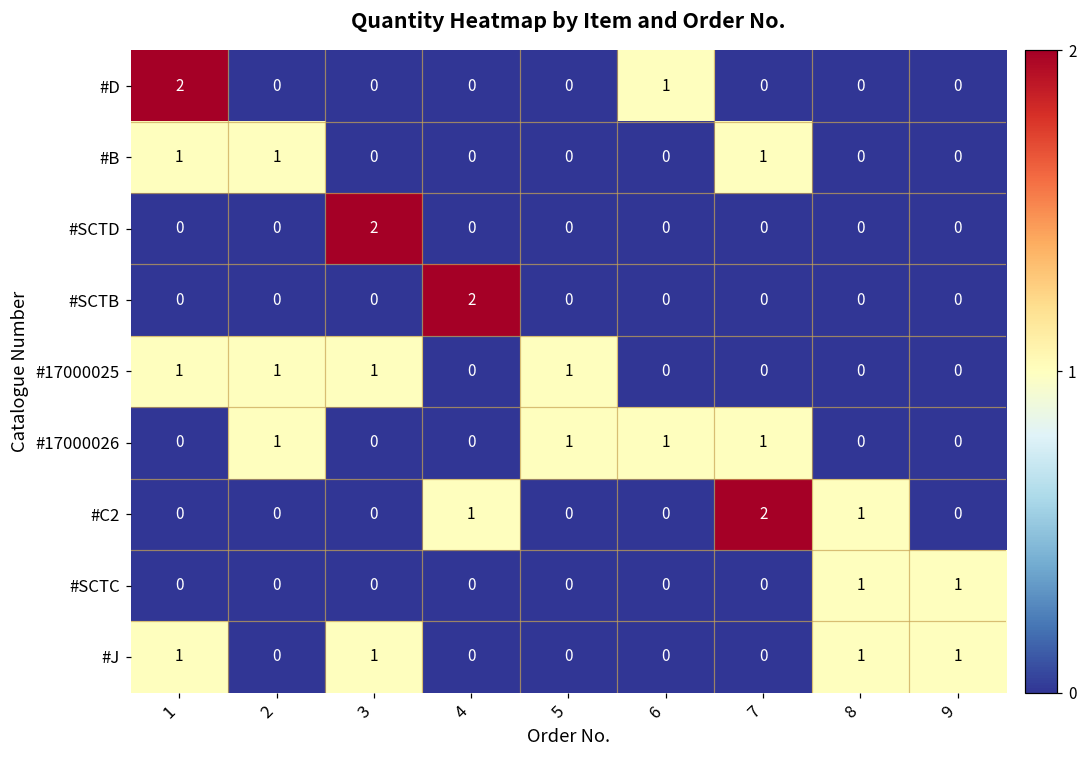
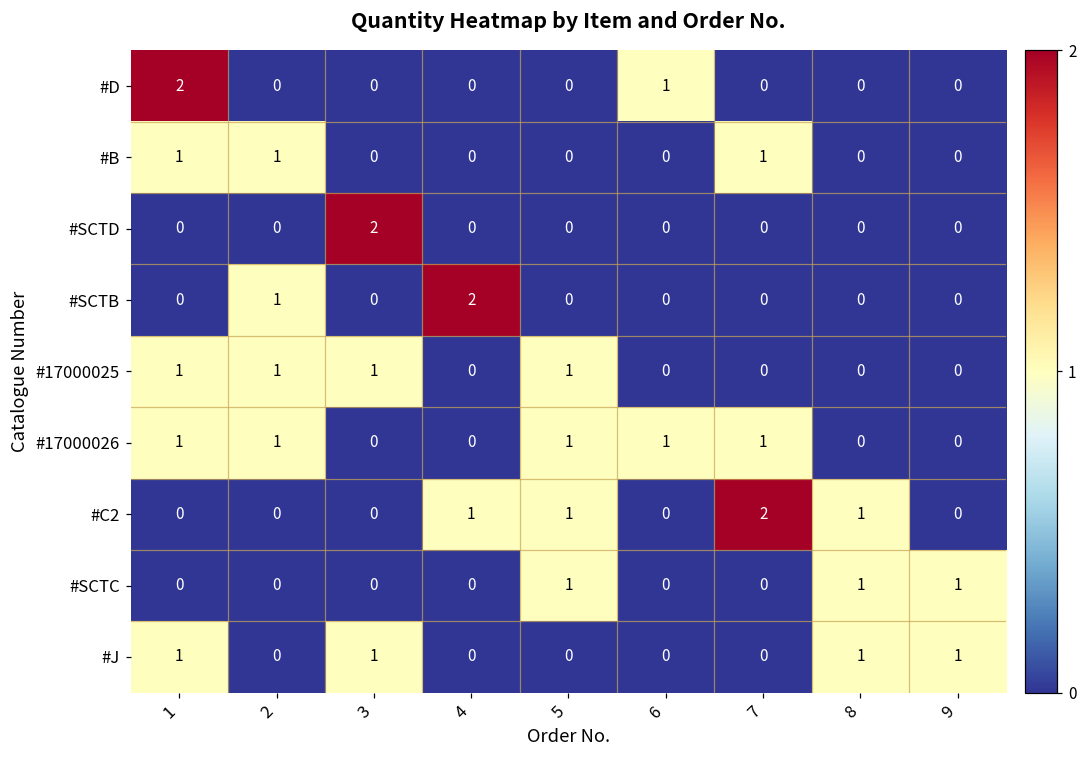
#SCTB, 2: 0 -> 1
#17000026, 1: 0 -> 1
#C2, 5: 0 -> 1
#SCTC, 5: 0 -> 1
